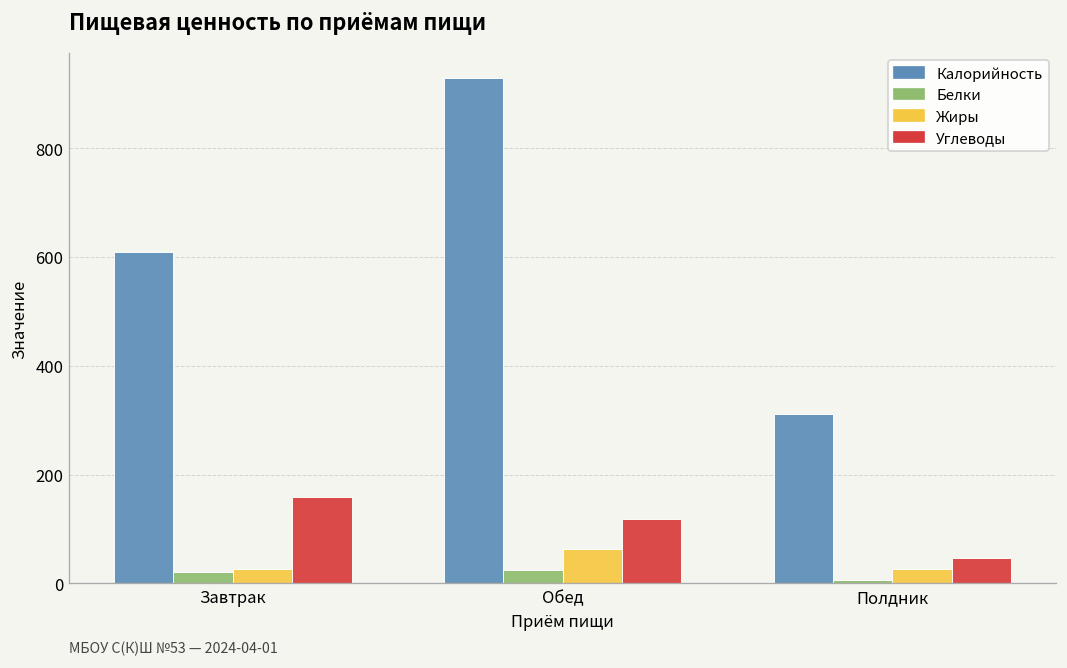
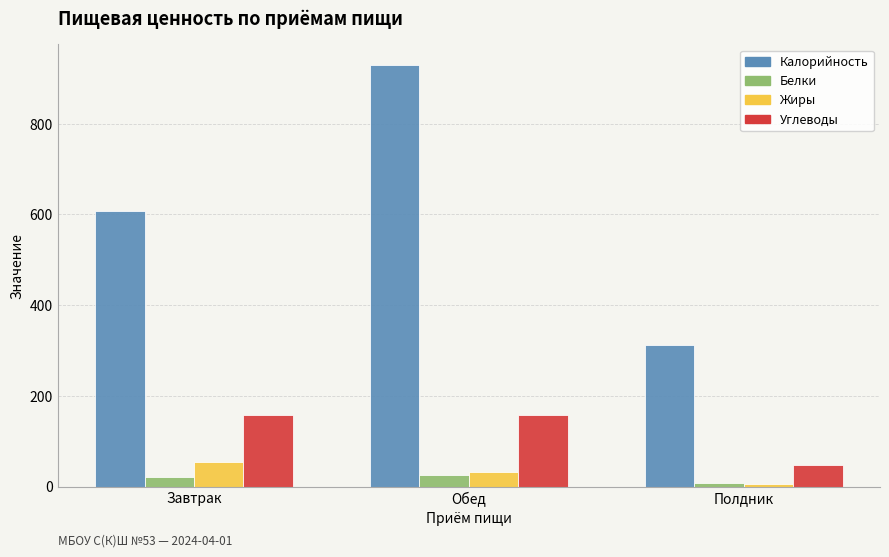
Жиры, Завтрак: 30 -> 50
Жиры, Обед: 60 -> 30
Углеводы, Обед: 120 -> 160
Жиры, Полдник: 30 -> 10
